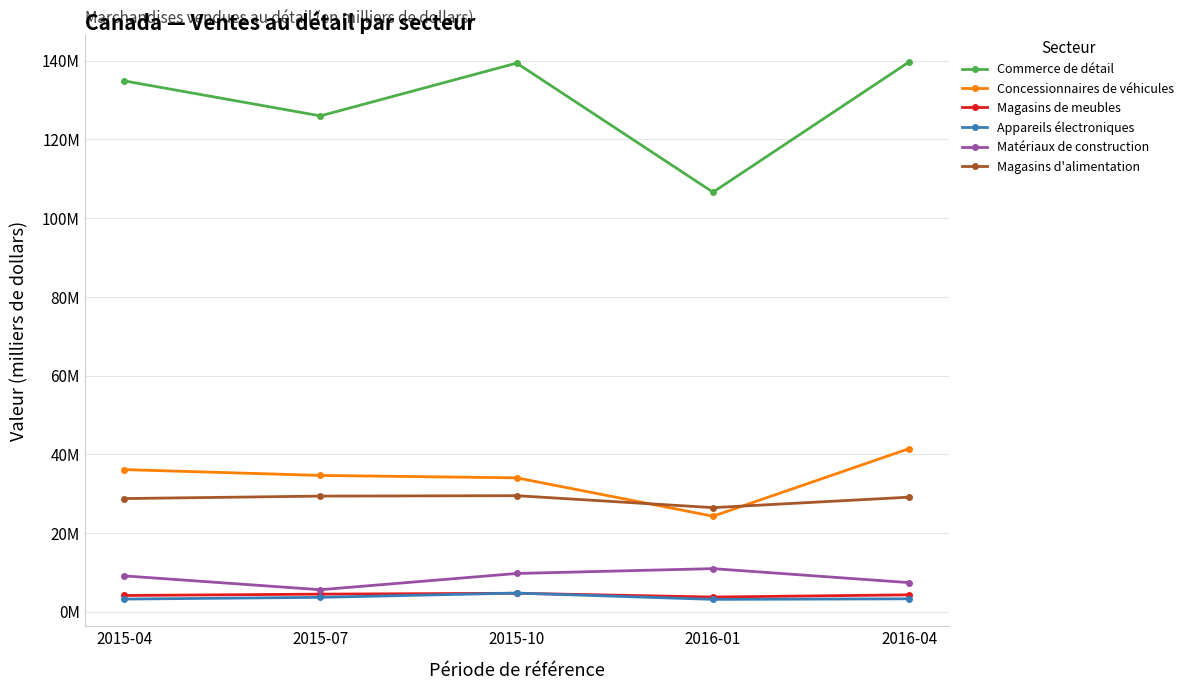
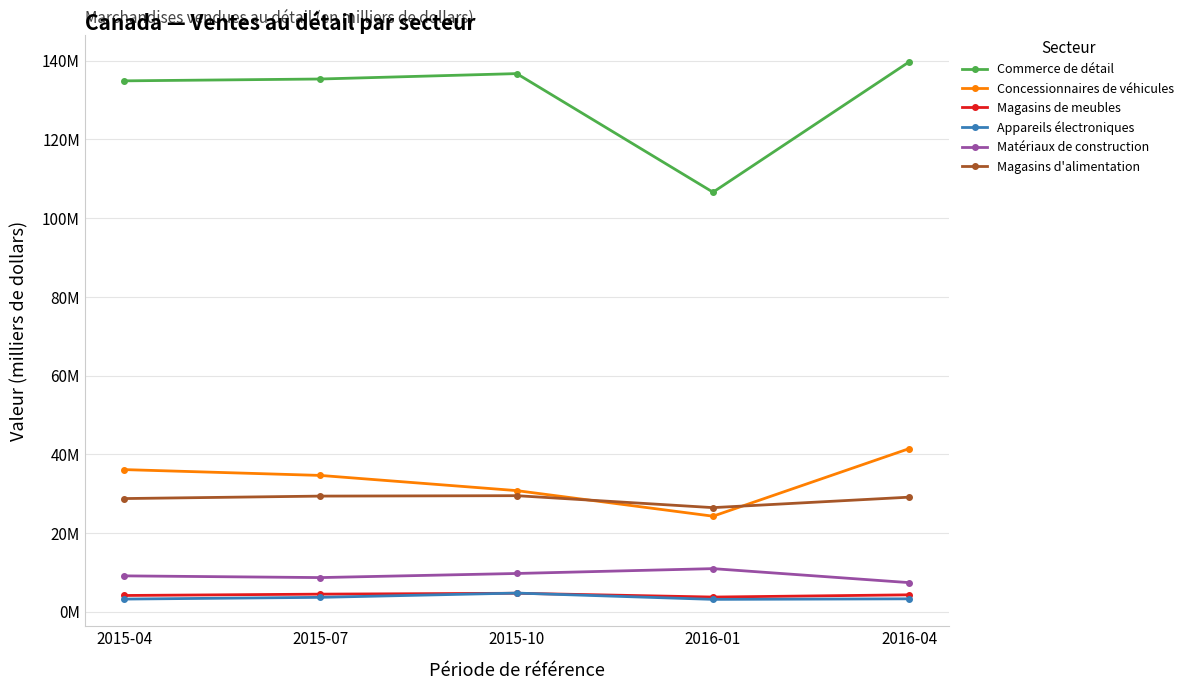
Commerce de détail, 2015-07: 126000000 -> 135000000
Matériaux de construction, 2015-07: 6000000 -> 9000000
Commerce de détail, 2015-10: 139000000 -> 137000000
Concessionnaires de véhicules, 2015-10: 34000000 -> 31000000
